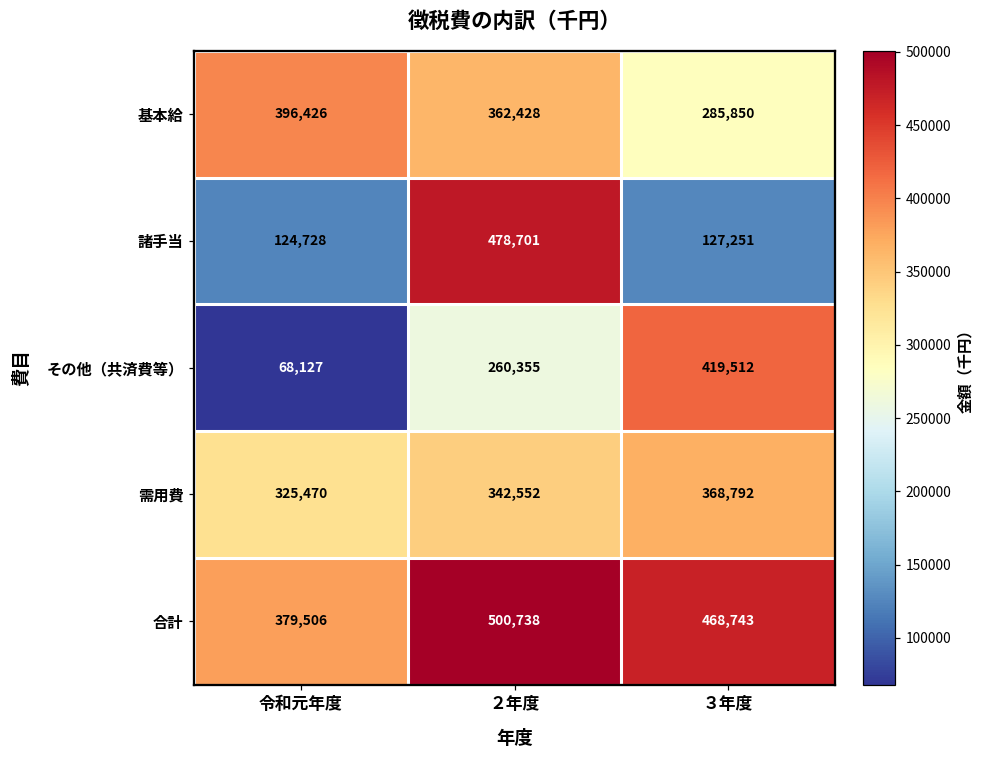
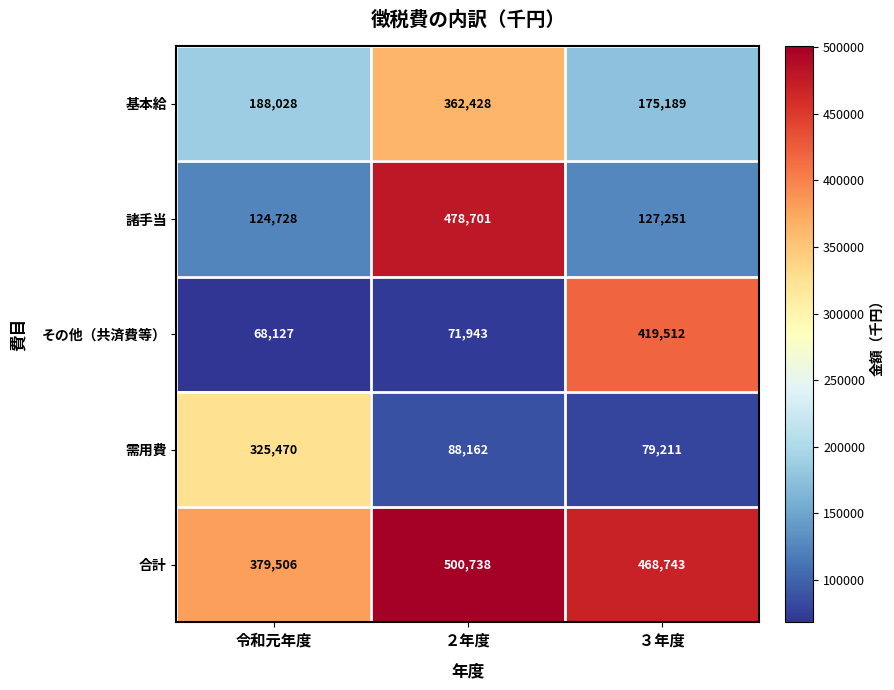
基本給, 令和元年度: 396,426 -> 188,028
基本給, ３年度: 285,850 -> 175,189
その他（共済費等）, ２年度: 260,355 -> 71,943
需用費, ２年度: 342,552 -> 88,162
需用費, ３年度: 368,792 -> 79,211
